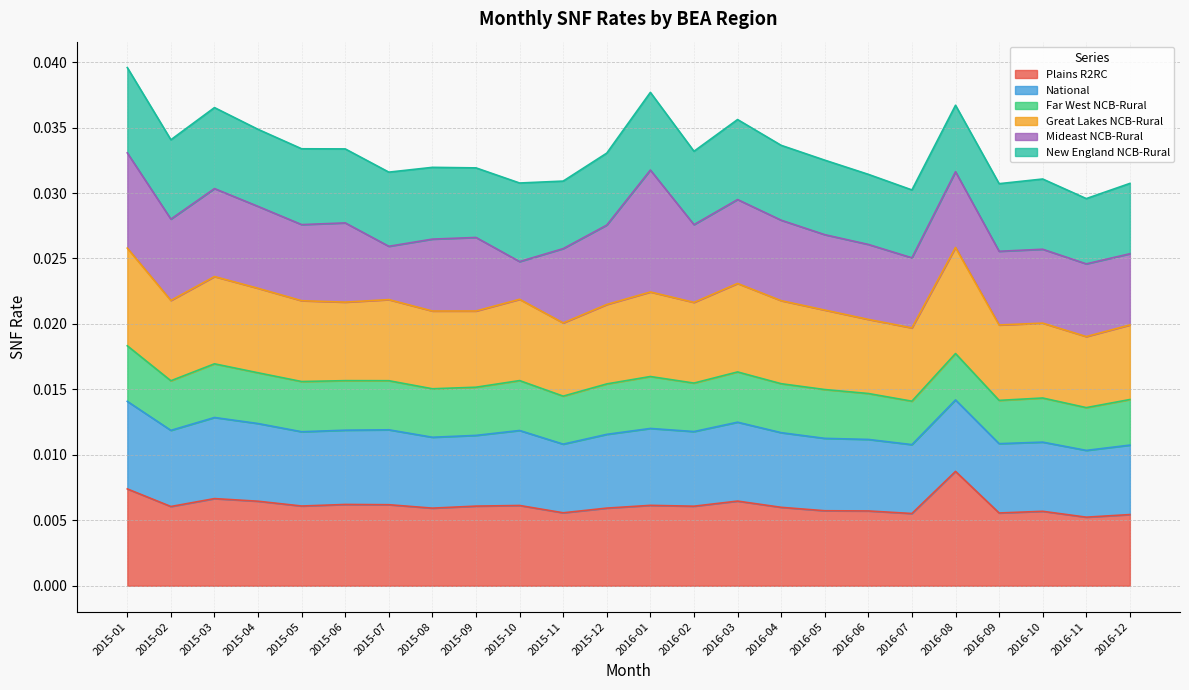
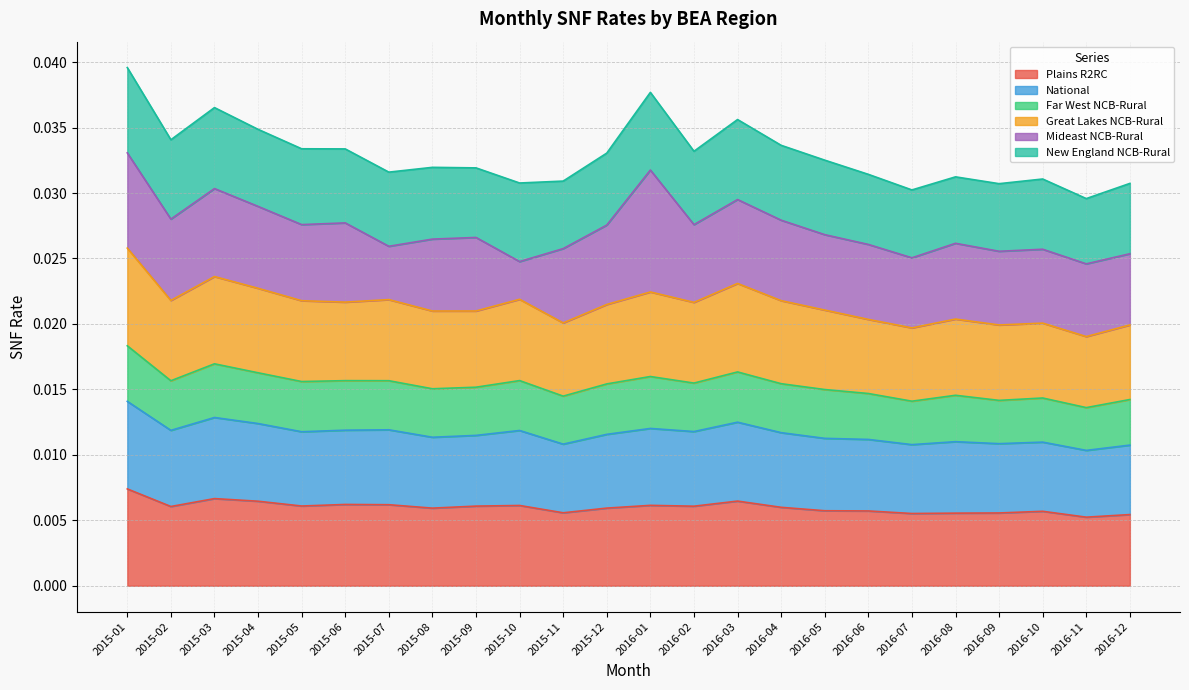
Plains R2RC, 2016-08: 0.0087 -> 0.0055
Great Lakes NCB-Rural, 2016-08: 0.0081 -> 0.0058
